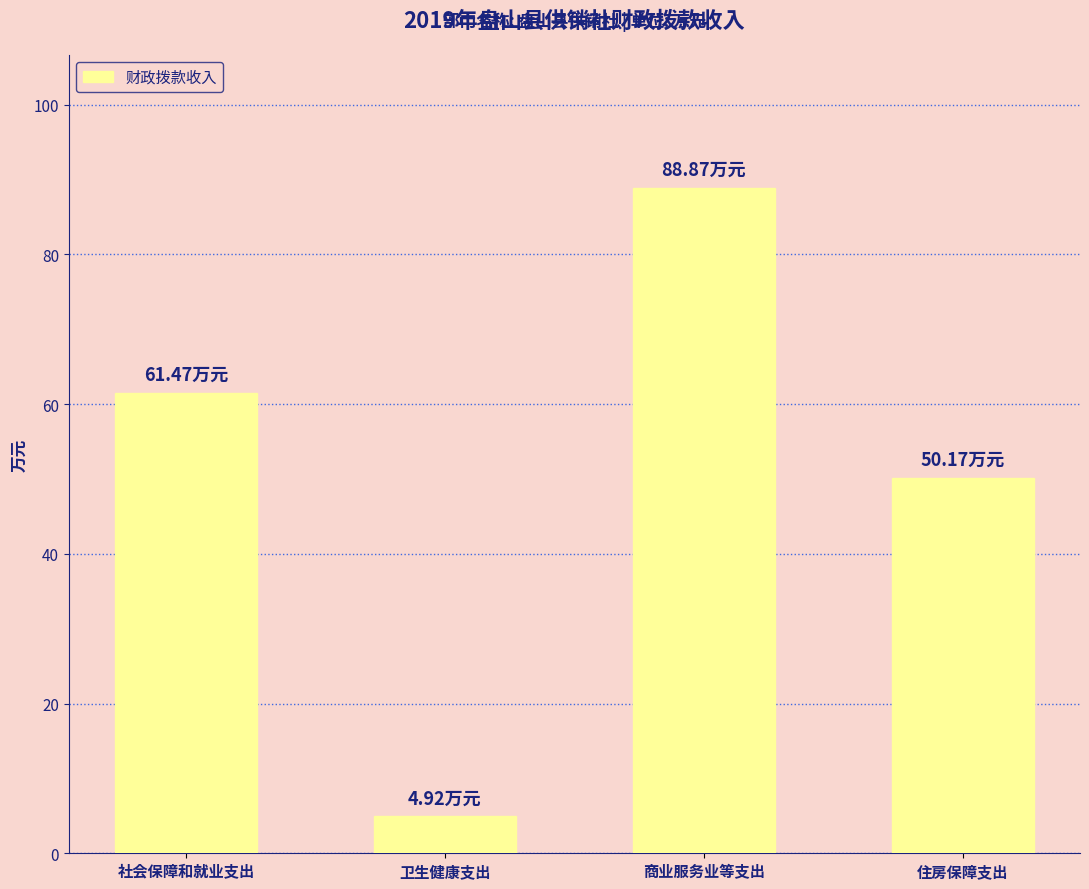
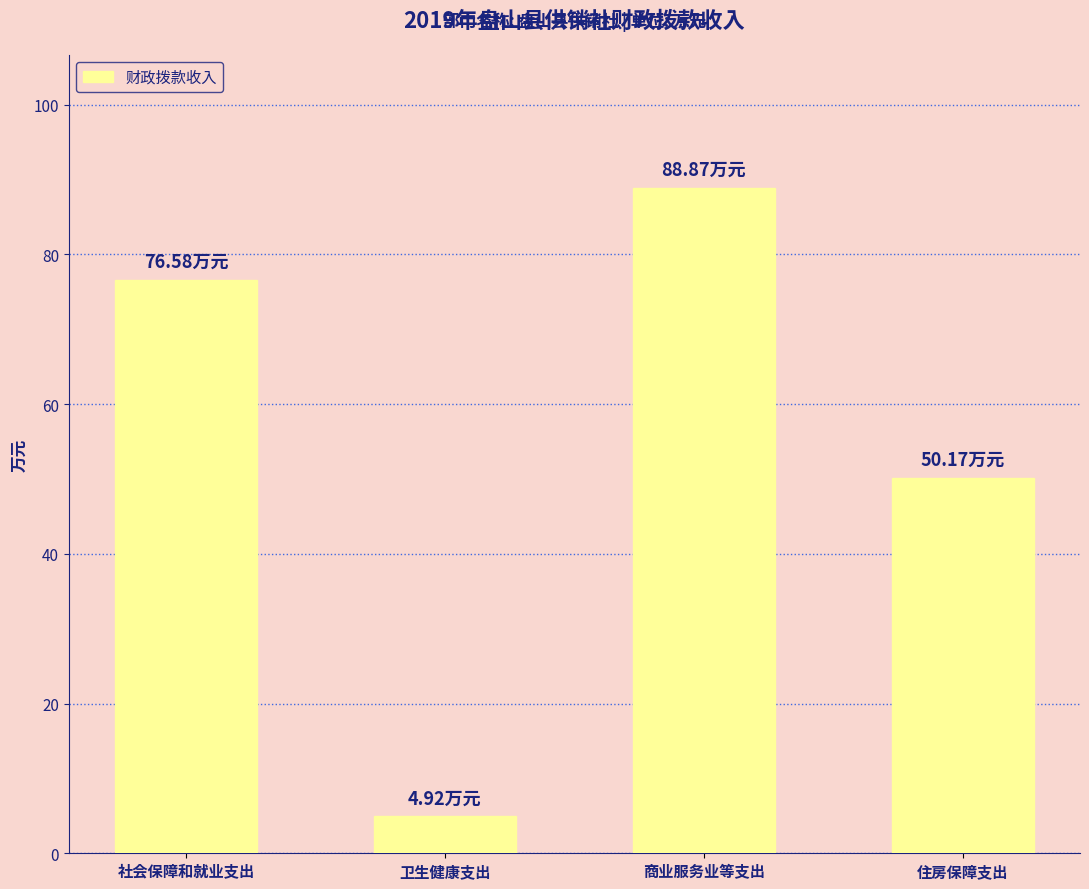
社会保障和就业支出: 61.47 -> 76.58
